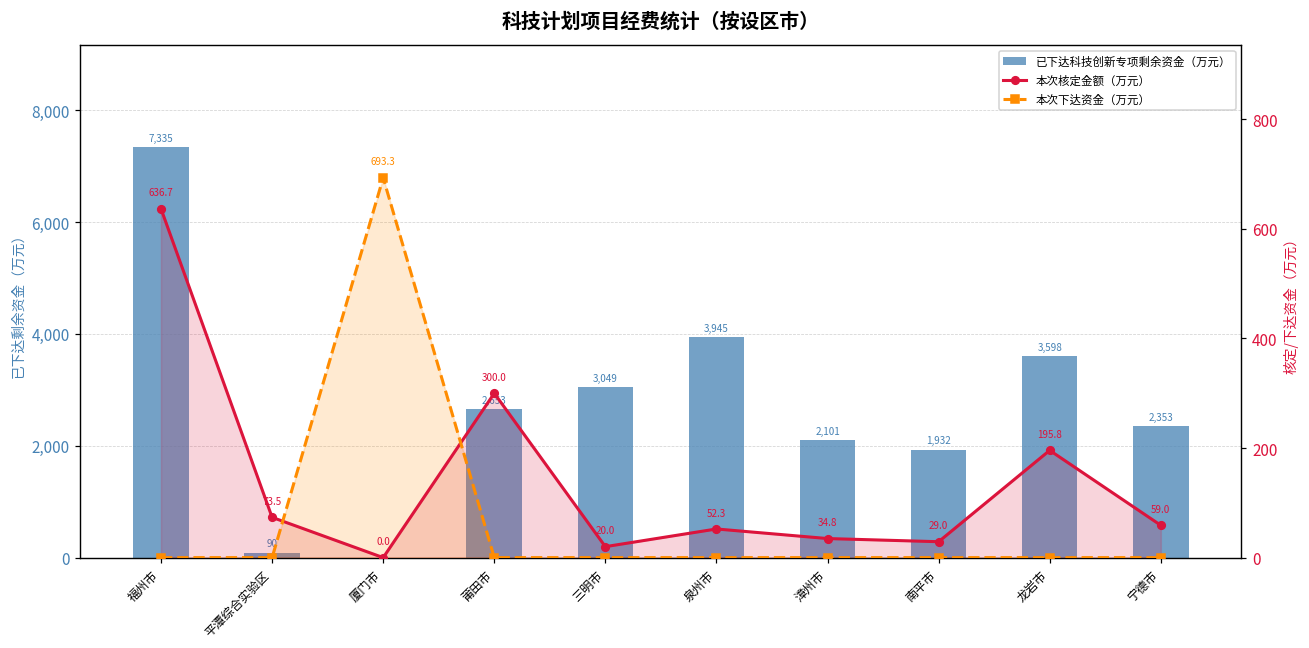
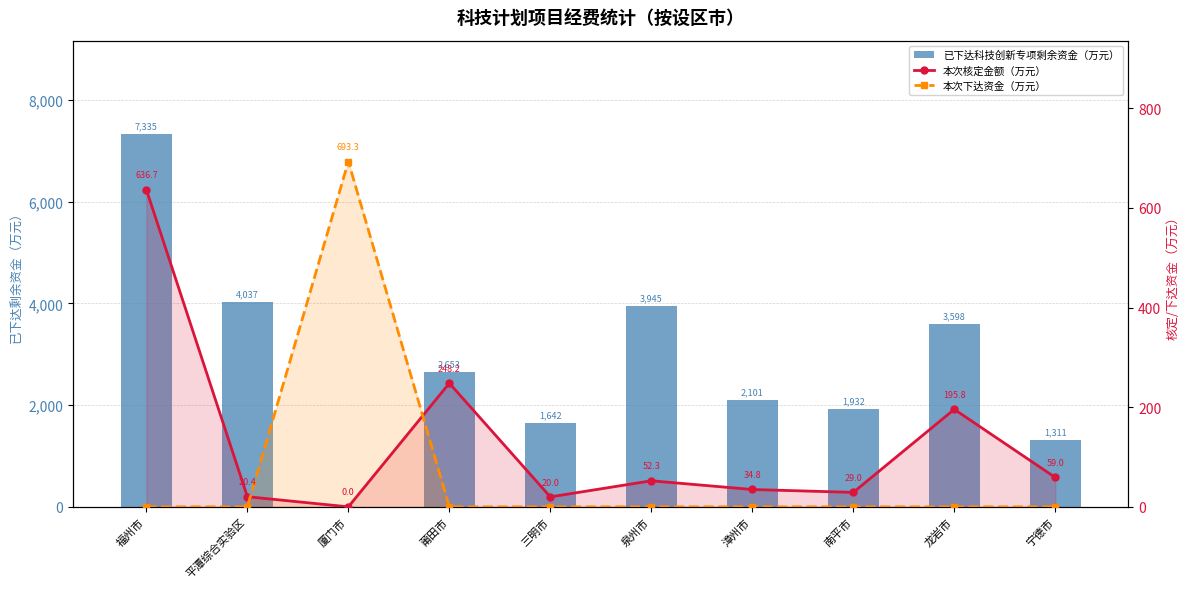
已下达科技创新专项剩余资金（万元）, 平潭综合实验区: 90 -> 4,037
已下达科技创新专项剩余资金（万元）, 三明市: 3,049 -> 1,642
已下达科技创新专项剩余资金（万元）, 宁德市: 2,353 -> 1,311
本次核定金额（万元）, 平潭综合实验区: 73.5 -> 20.4
本次核定金额（万元）, 莆田市: 300.0 -> 248.2
